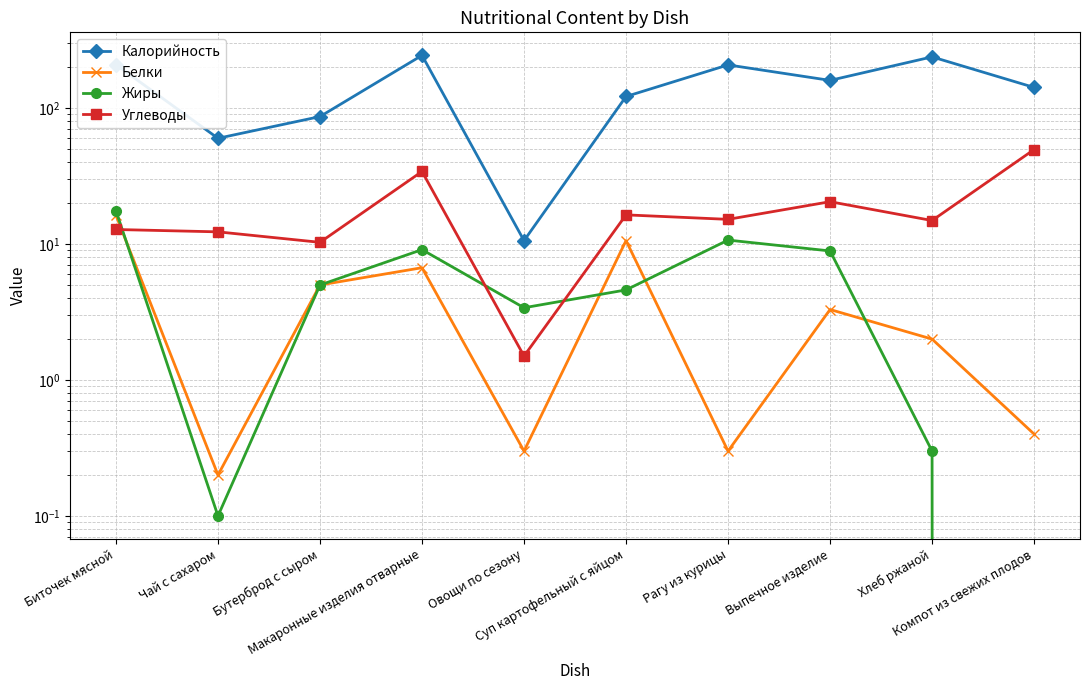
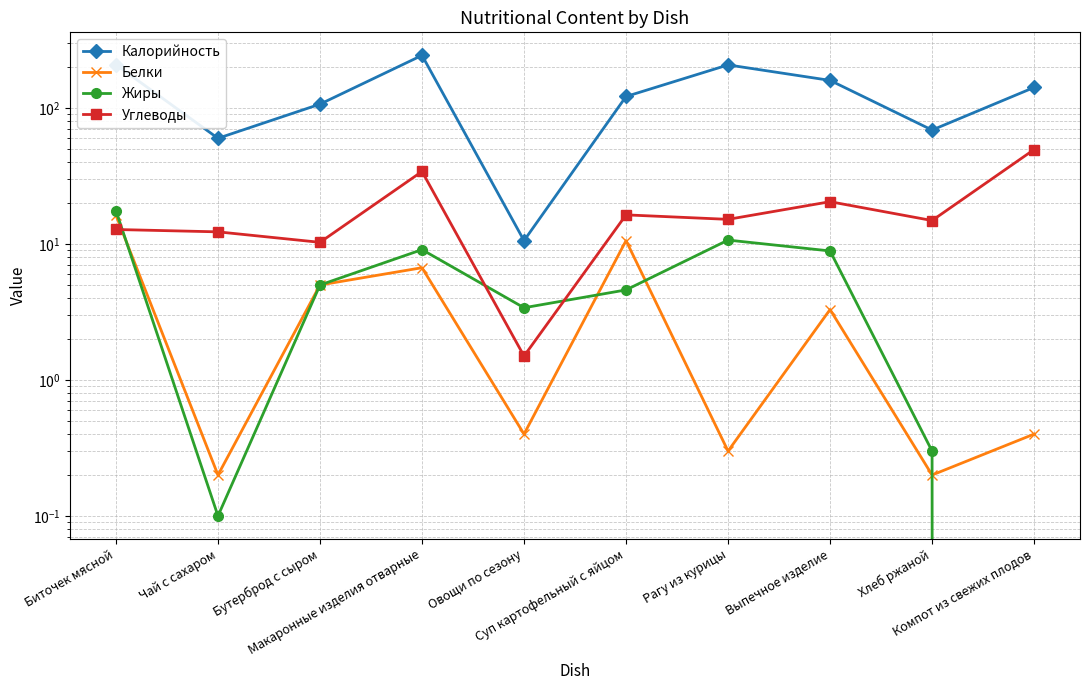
Калорийность, Бутерброд с сыром: 90 -> 110
Белки, Овощи по сезону: 0.3 -> 0.4
Калорийность, Хлеб ржаной: 240 -> 70
Белки, Хлеб ржаной: 2.0 -> 0.2
